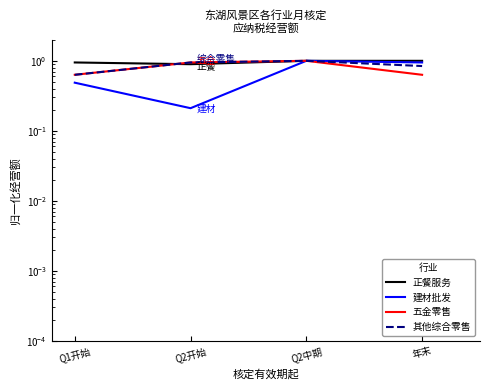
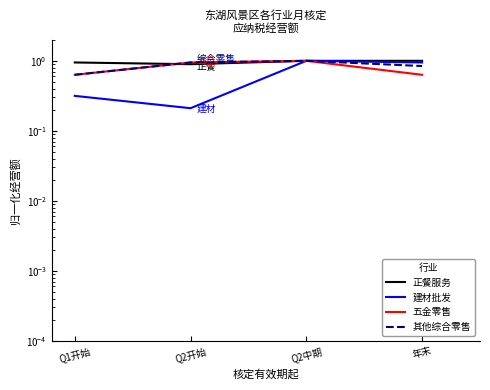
建材批发, Q1开始: 0.5 -> 0.3
